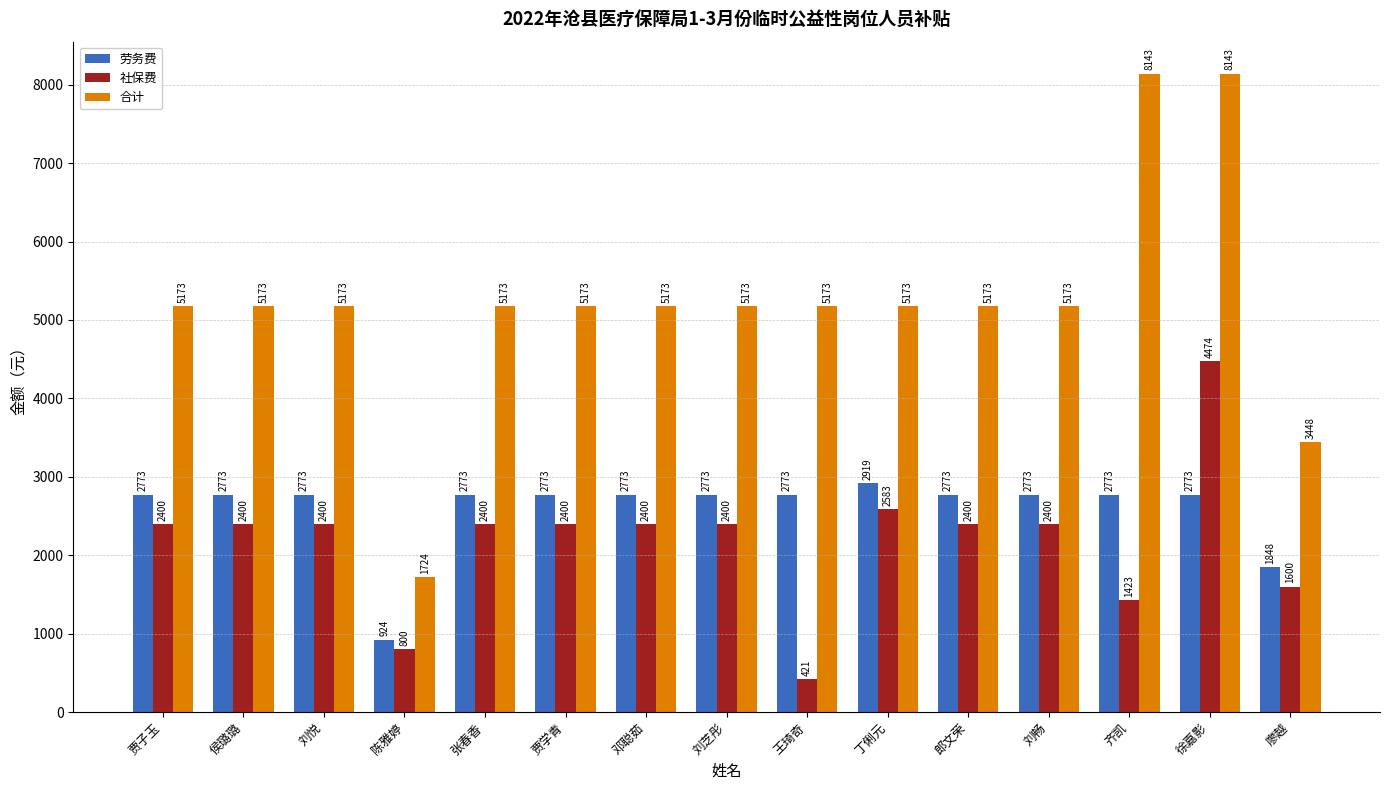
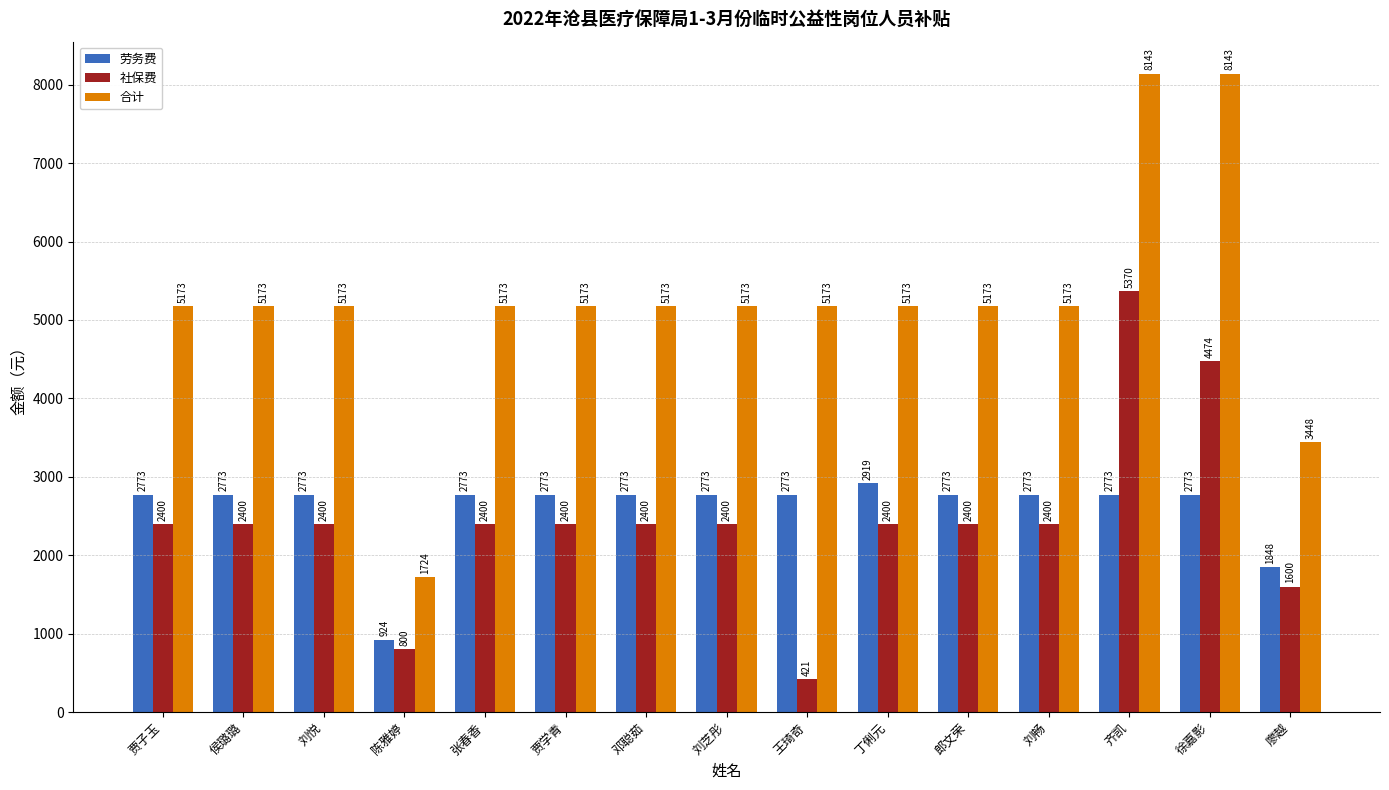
社保费, 丁俐元: 2583 -> 2400
社保费, 齐凯: 1423 -> 5370
